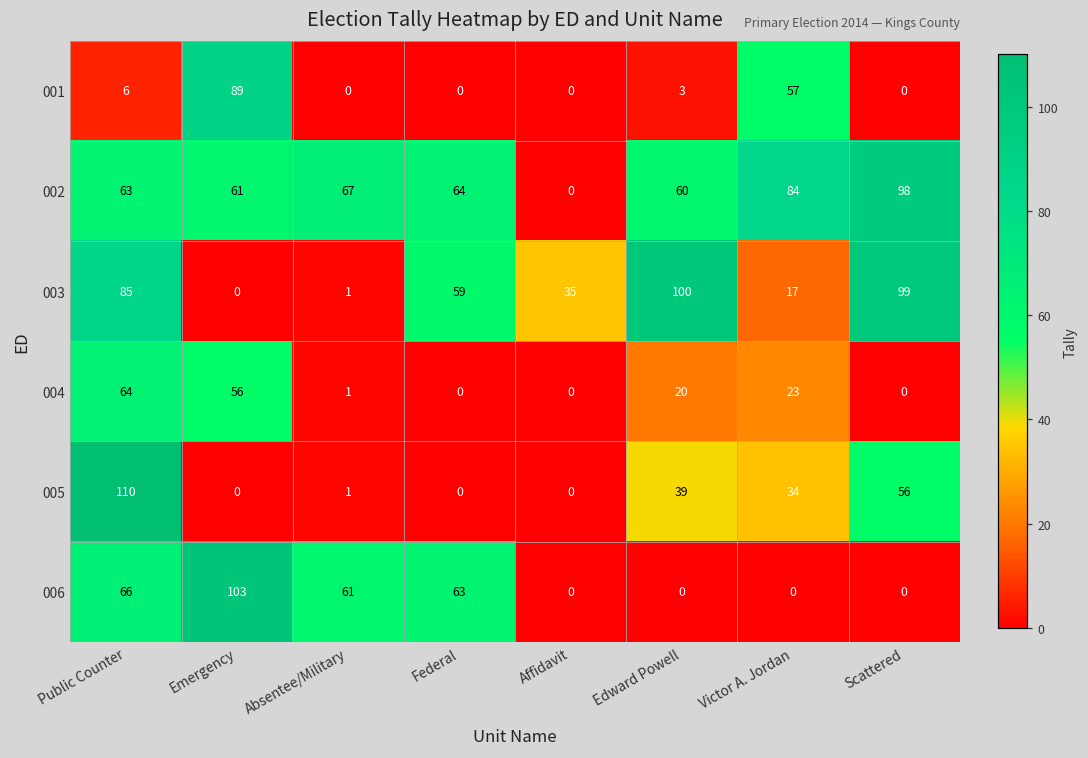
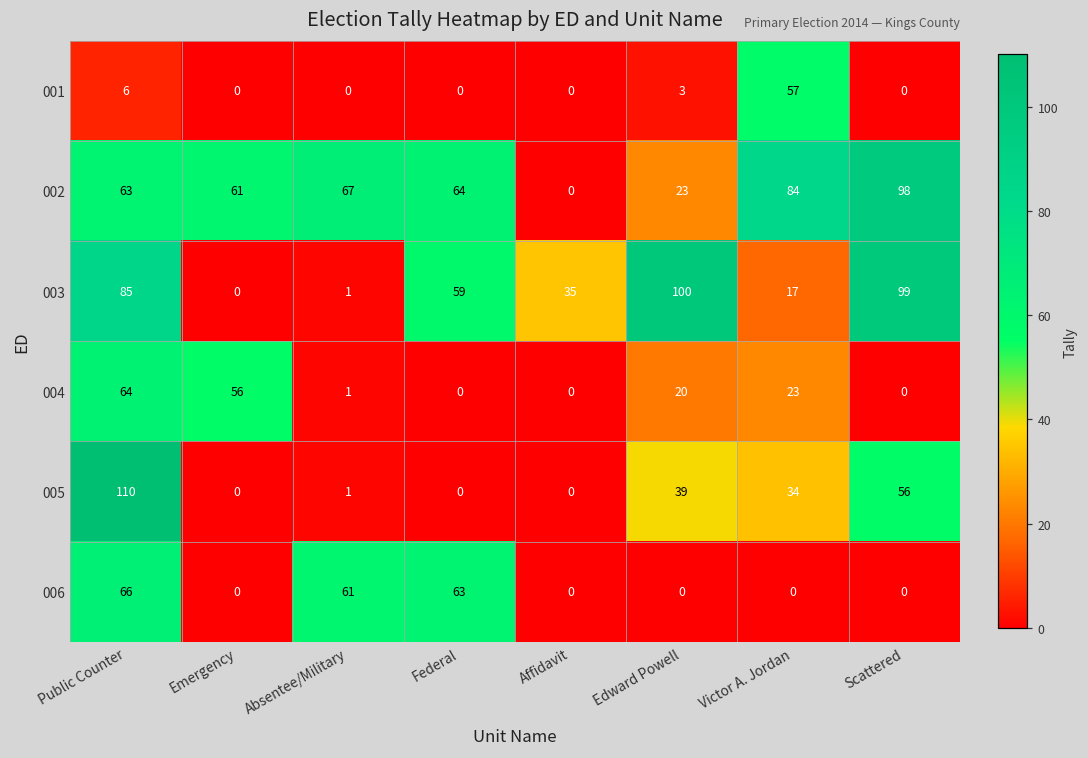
001, Emergency: 89 -> 0
002, Edward Powell: 60 -> 23
006, Emergency: 103 -> 0
